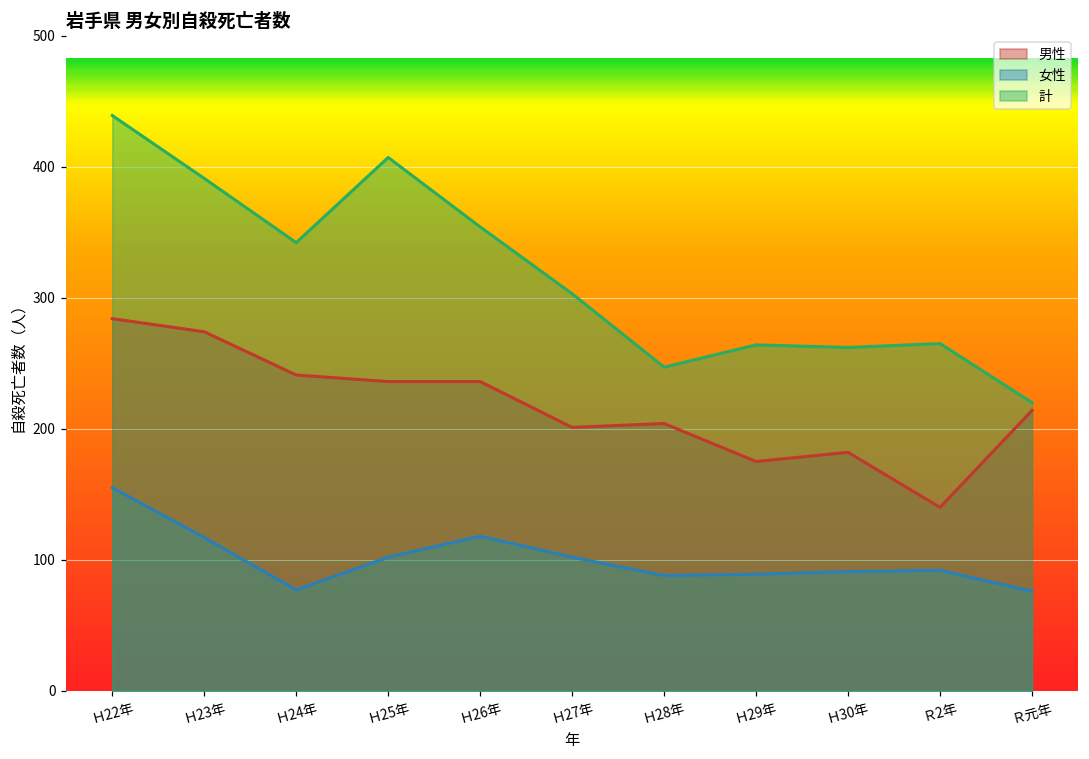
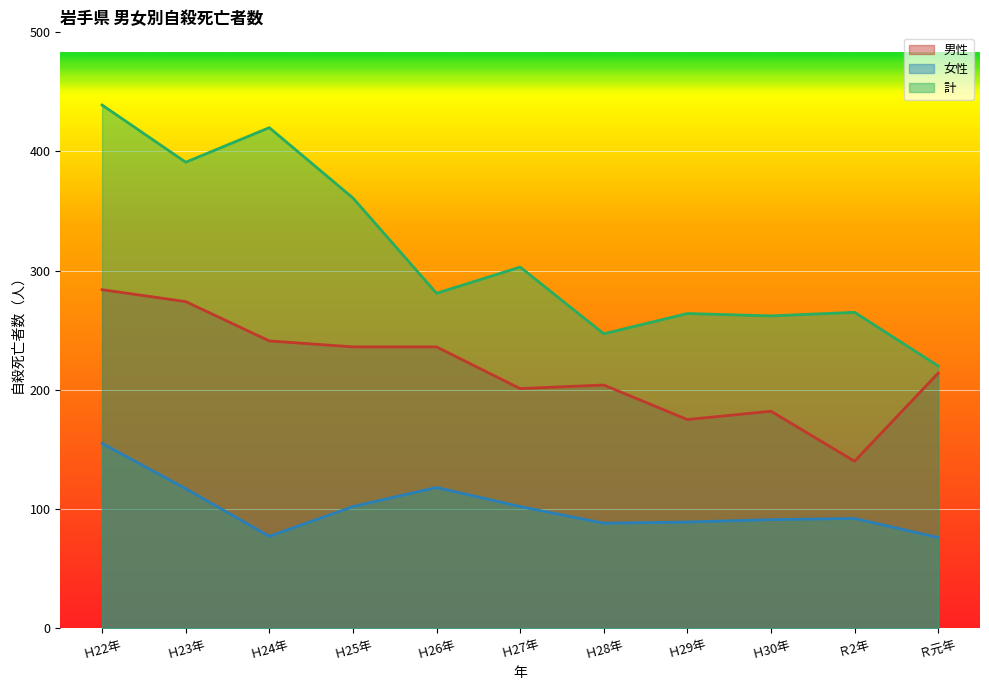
計, Ｈ24年: 342 -> 420
計, Ｈ25年: 407 -> 361
計, Ｈ26年: 354 -> 281
